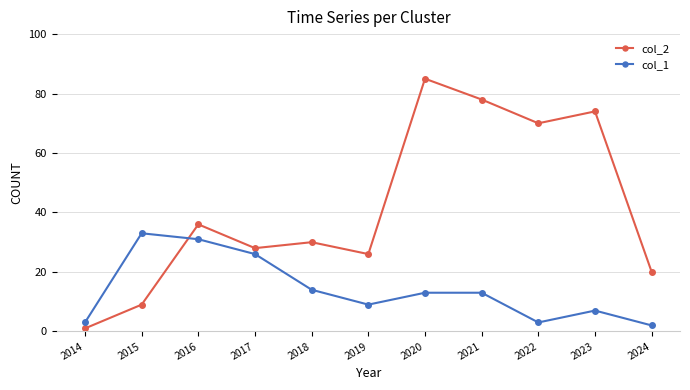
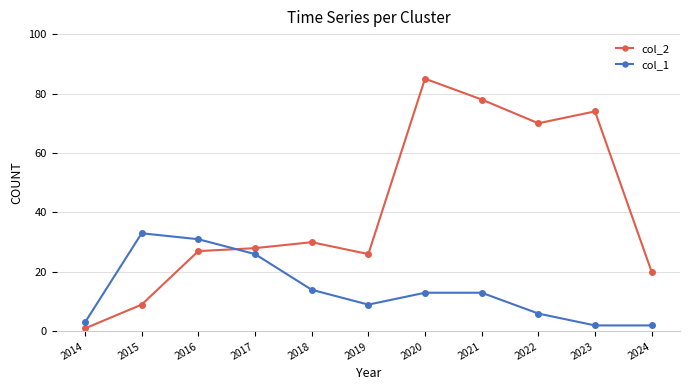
col_2, 2016: 36 -> 27
col_1, 2022: 3 -> 6
col_1, 2023: 7 -> 2
